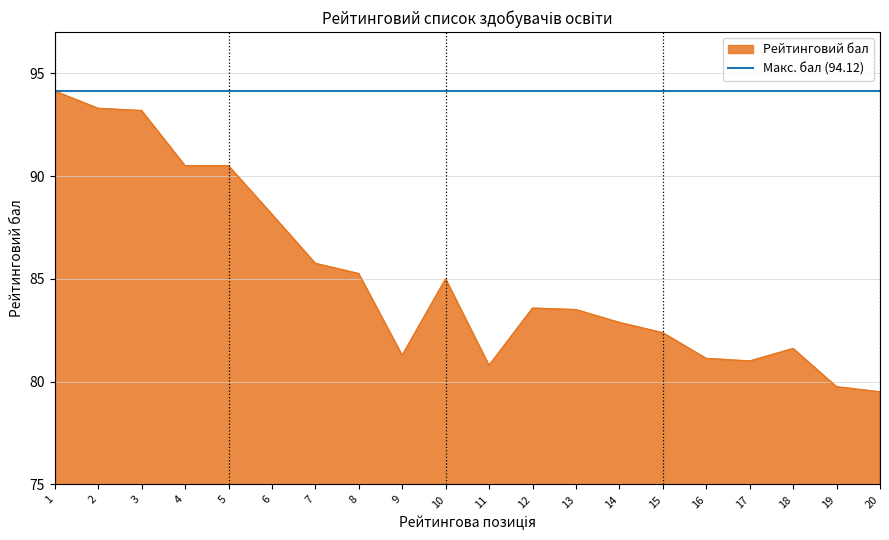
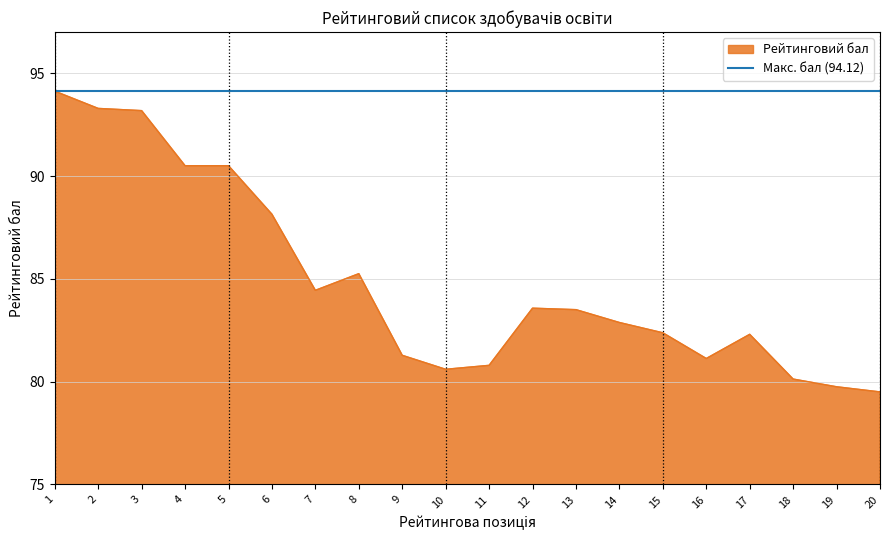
7: 85.8 -> 84.4
10: 85.0 -> 80.6
17: 81.0 -> 82.3
18: 81.6 -> 80.1
